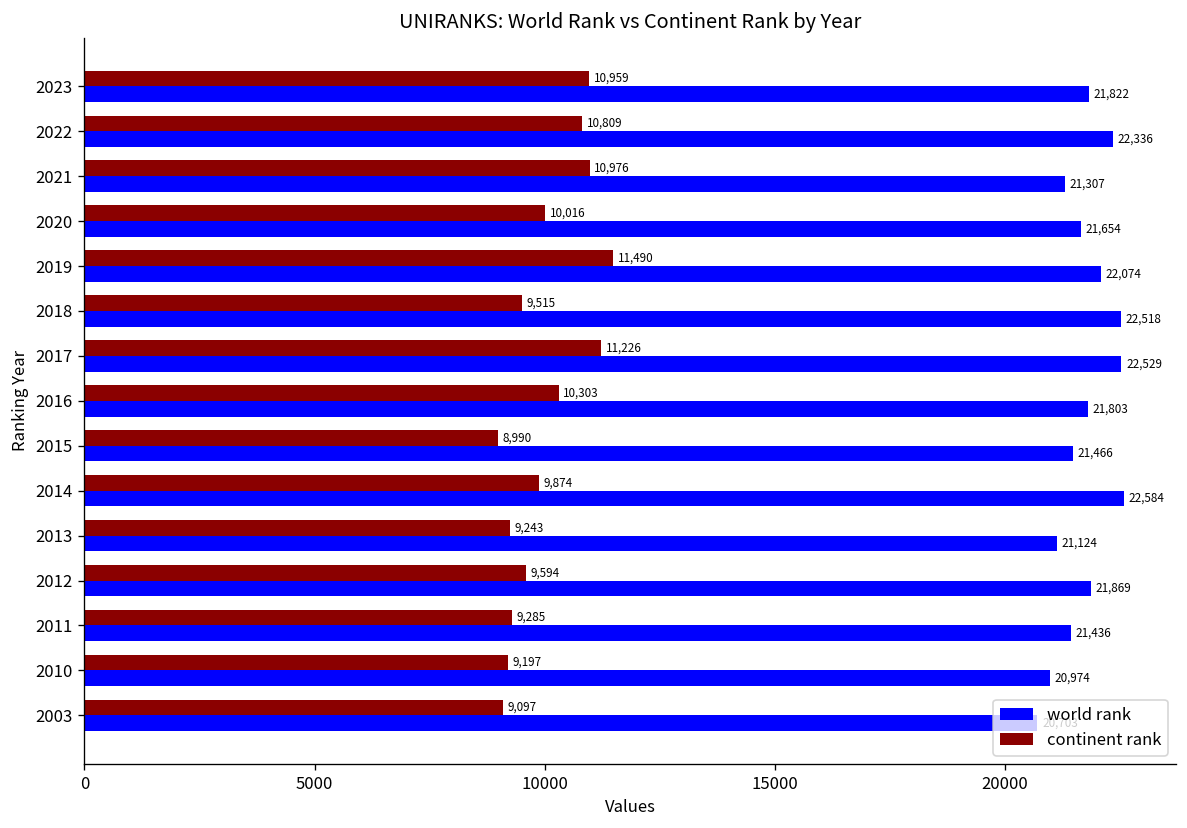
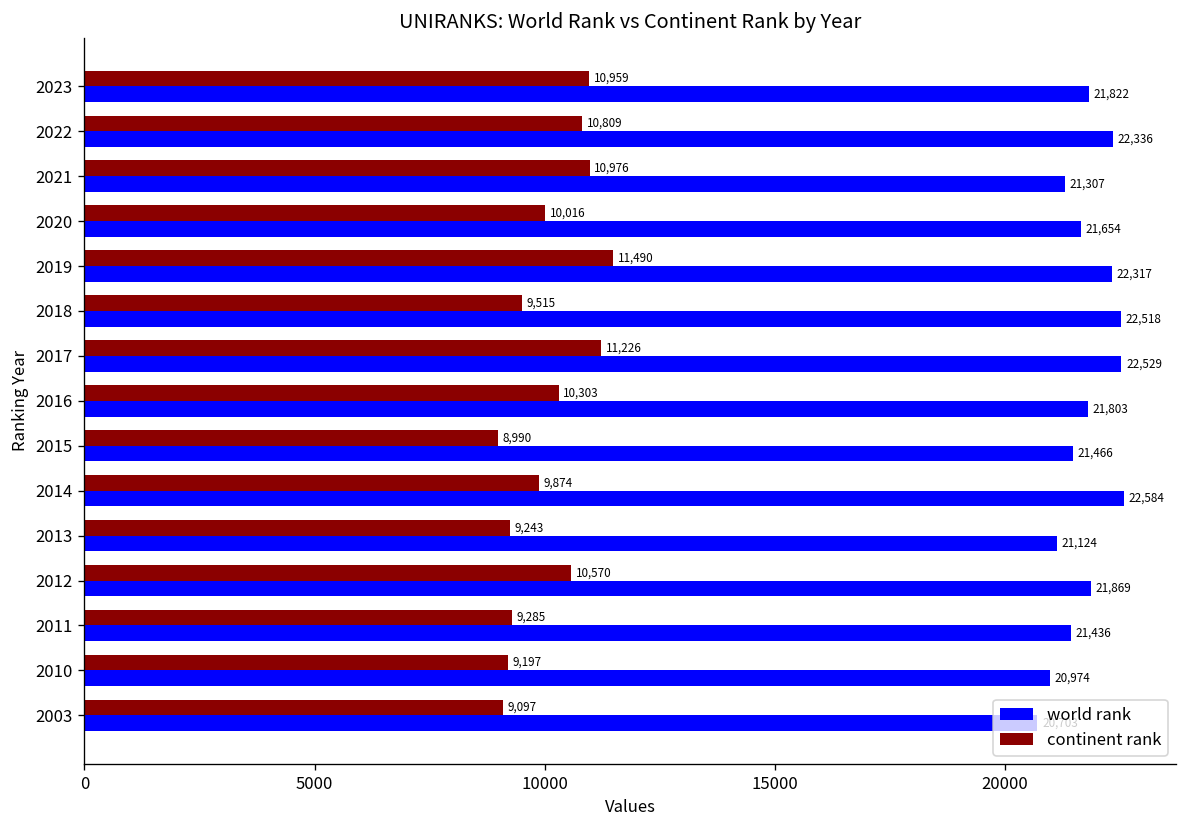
world rank, 2019: 22,074 -> 22,317
continent rank, 2012: 9,594 -> 10,570
